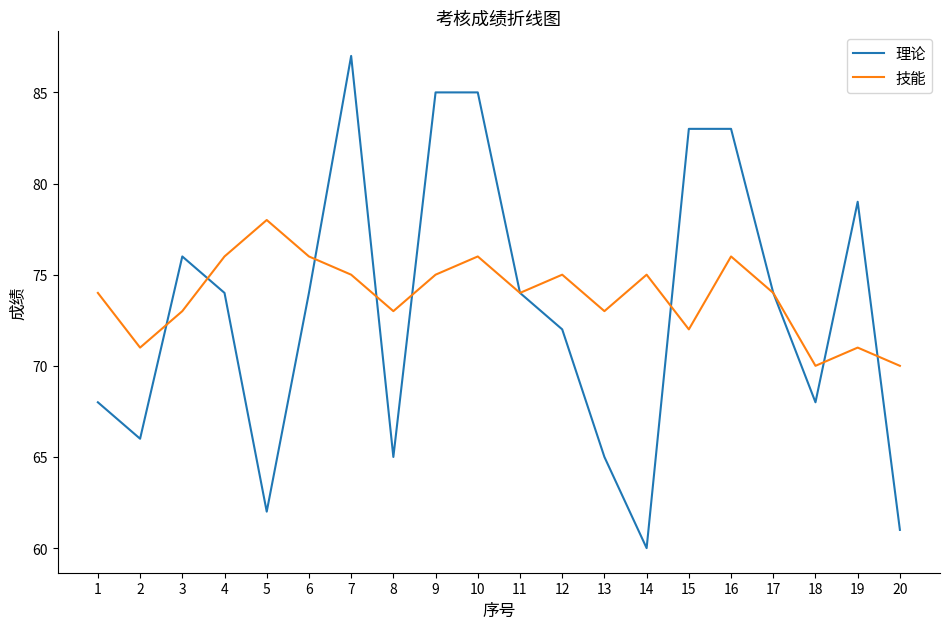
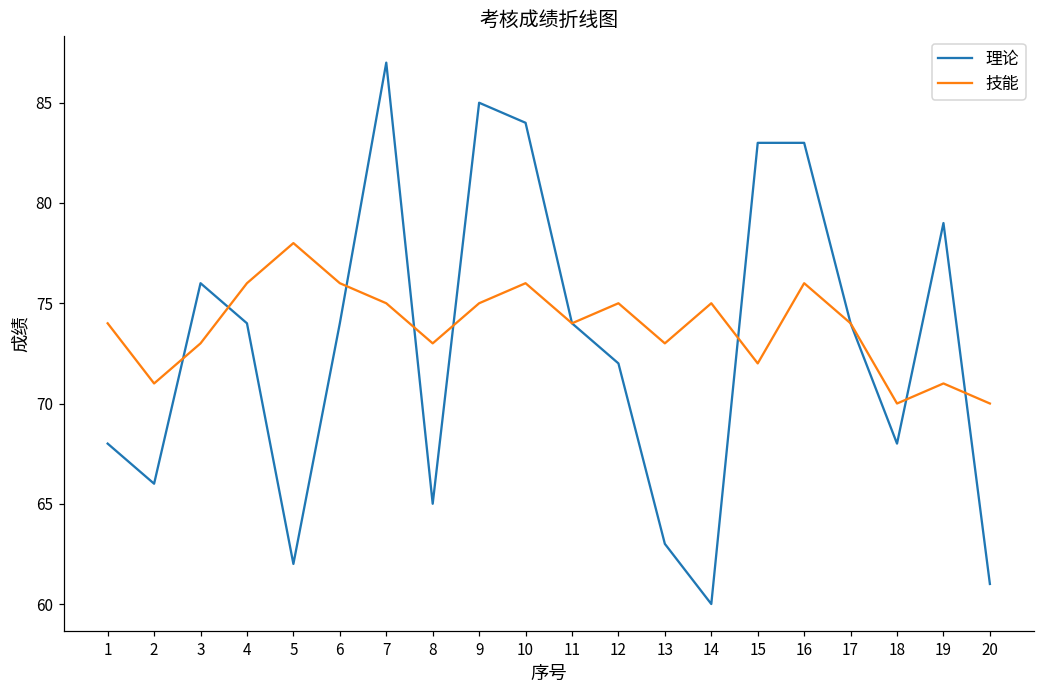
理论, 10: 85 -> 84
理论, 13: 65 -> 63
